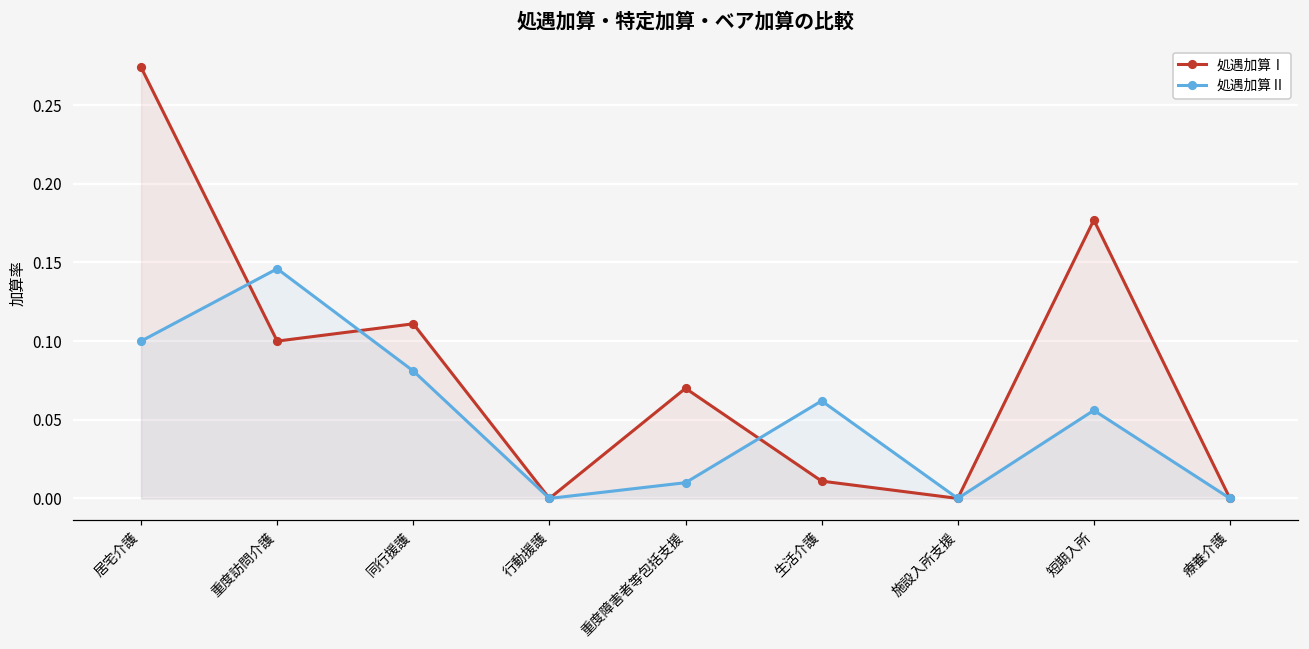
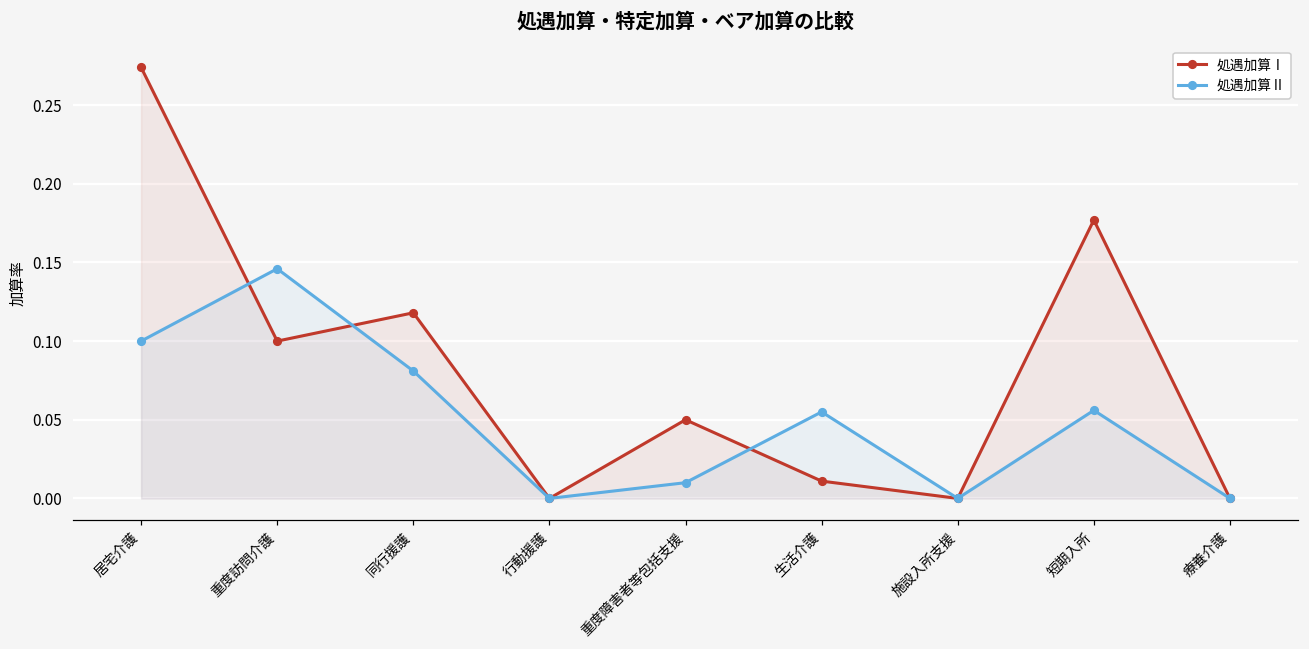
処遇加算Ⅰ, 同行援護: 0.111 -> 0.118
処遇加算Ⅰ, 重度障害者等包括支援: 0.07 -> 0.05
処遇加算Ⅱ, 生活介護: 0.062 -> 0.055
